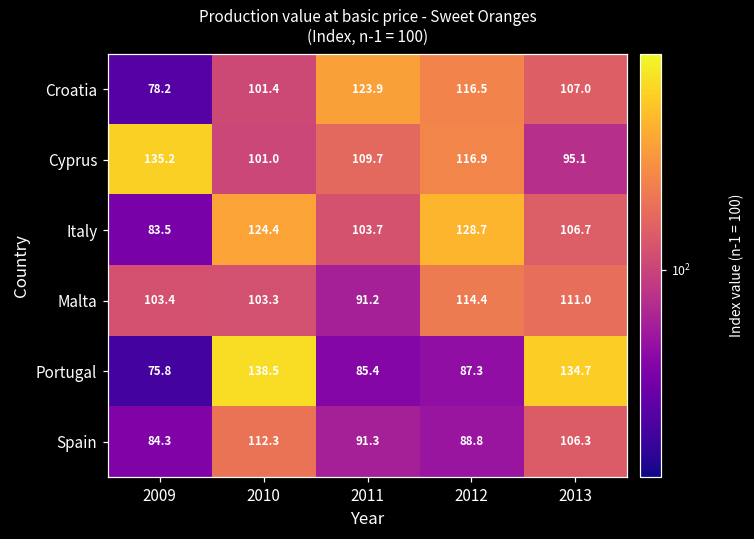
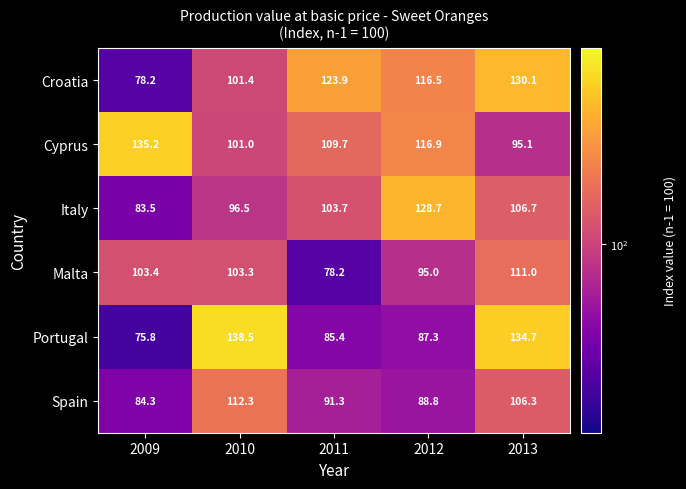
Croatia, 2013: 107.0 -> 130.1
Italy, 2010: 124.4 -> 96.5
Malta, 2011: 91.2 -> 78.2
Malta, 2012: 114.4 -> 95.0
